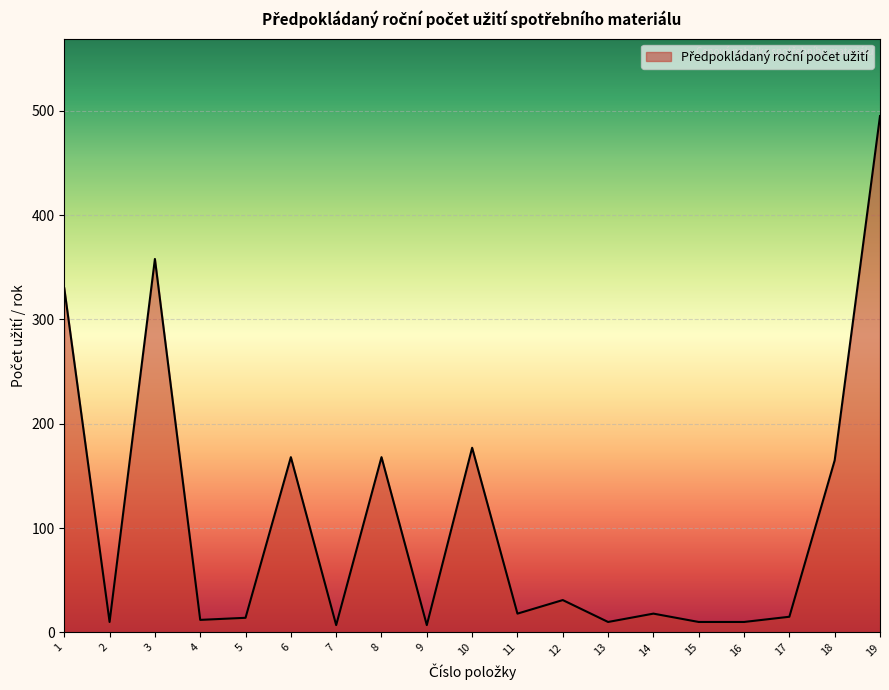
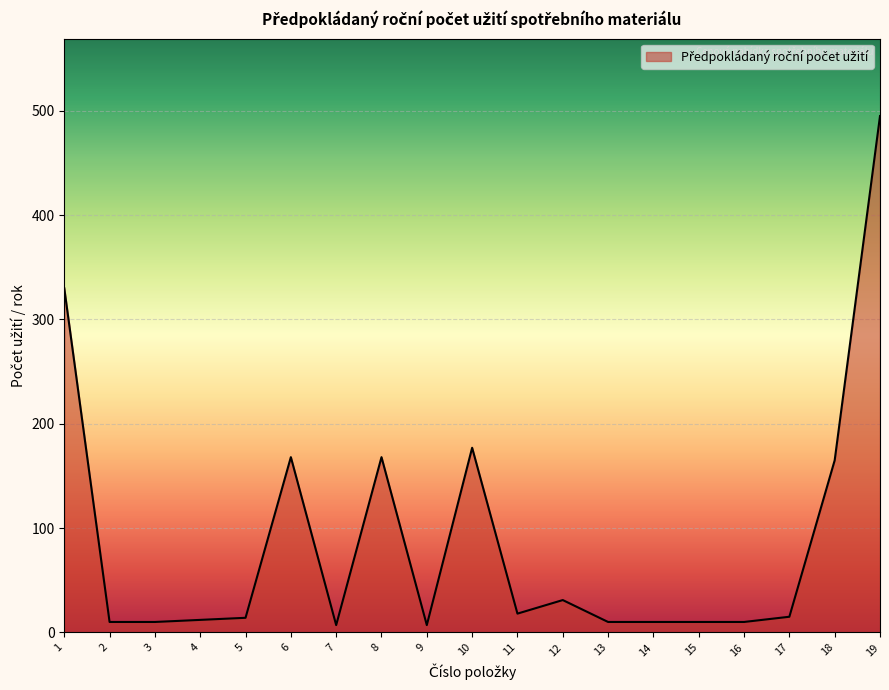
3: 358 -> 10
14: 18 -> 10
